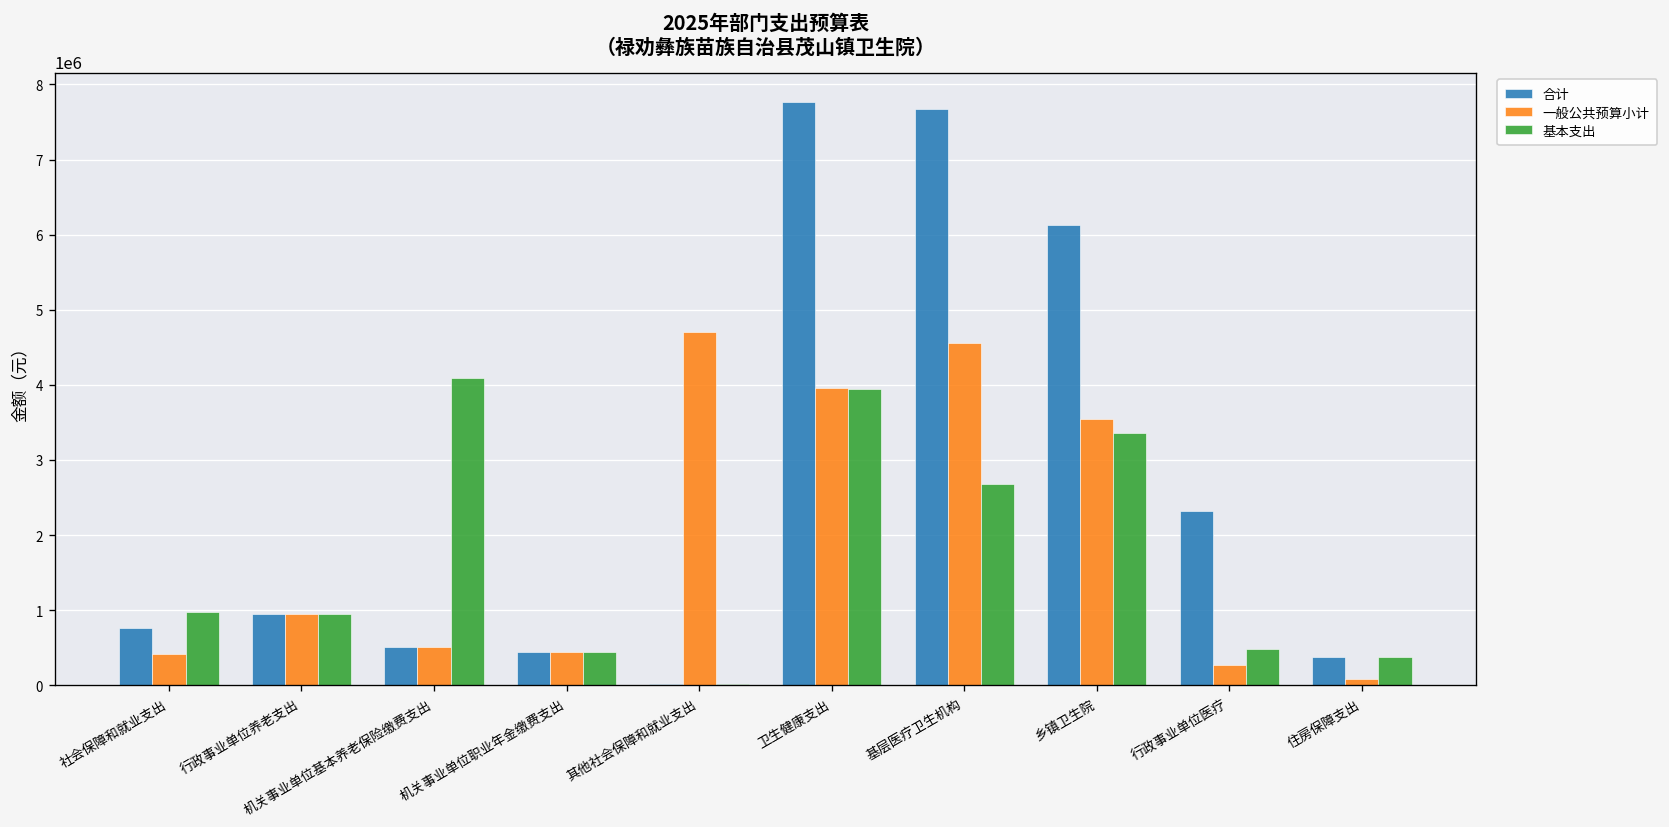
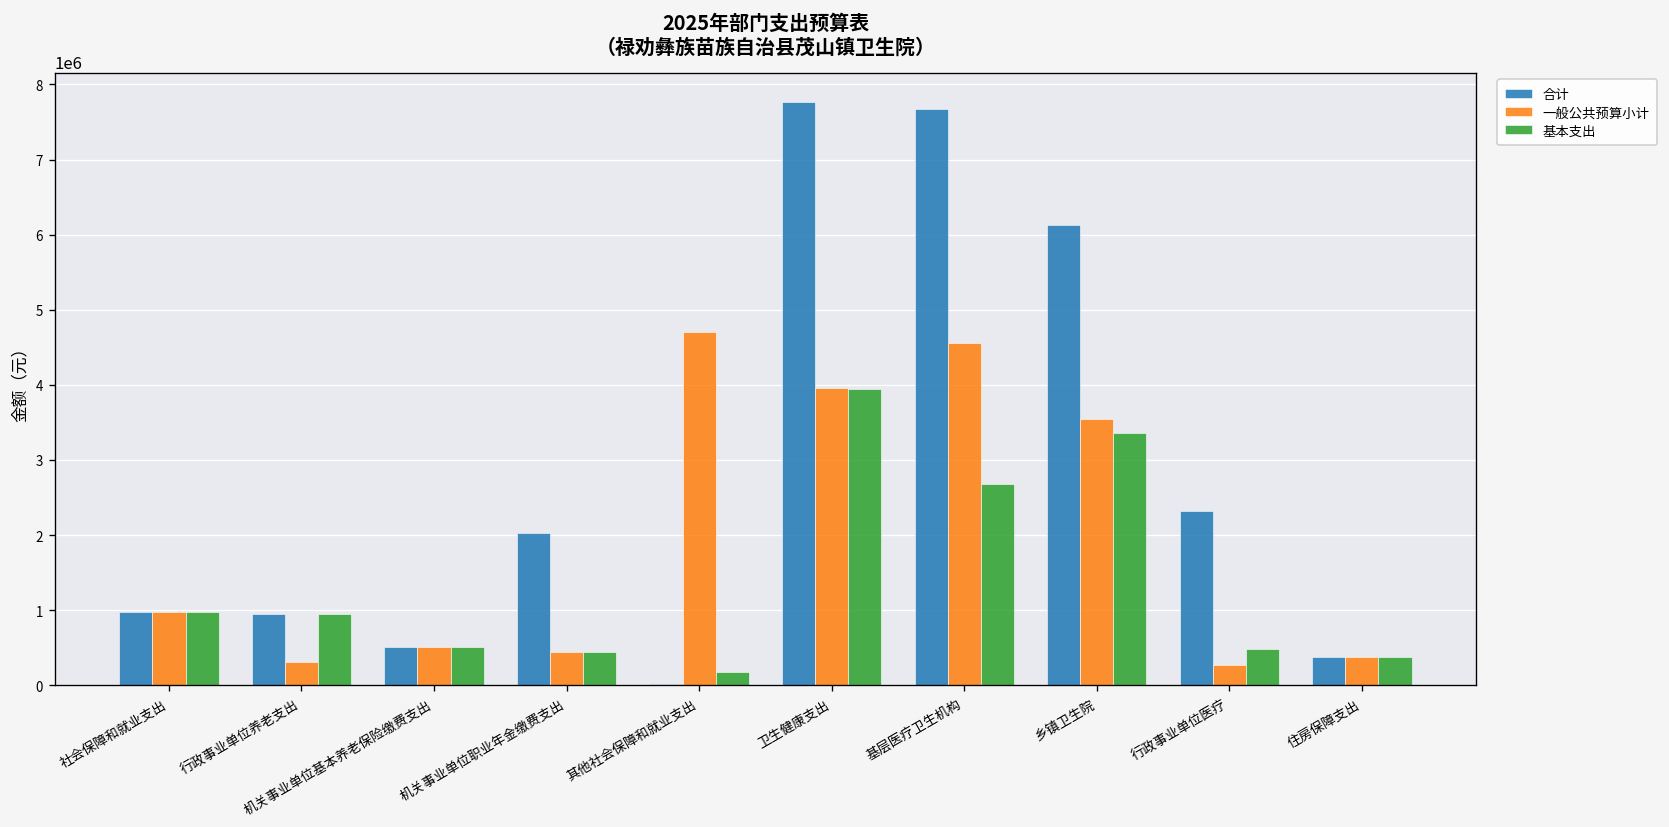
合计, 社会保障和就业支出: 800000 -> 1000000
一般公共预算小计, 社会保障和就业支出: 400000 -> 1000000
一般公共预算小计, 行政事业单位养老支出: 900000 -> 300000
基本支出, 机关事业单位基本养老保险缴费支出: 4100000 -> 500000
合计, 机关事业单位职业年金缴费支出: 400000 -> 2000000
基本支出, 其他社会保障和就业支出: 0 -> 200000
一般公共预算小计, 住房保障支出: 100000 -> 400000
